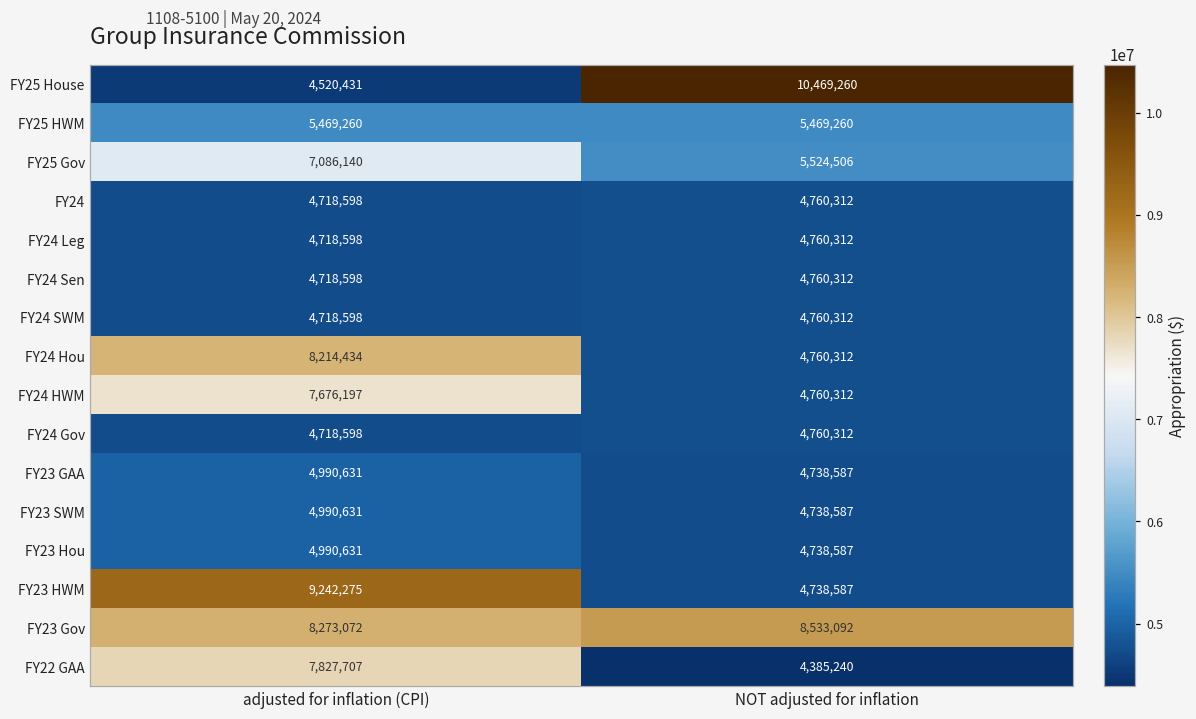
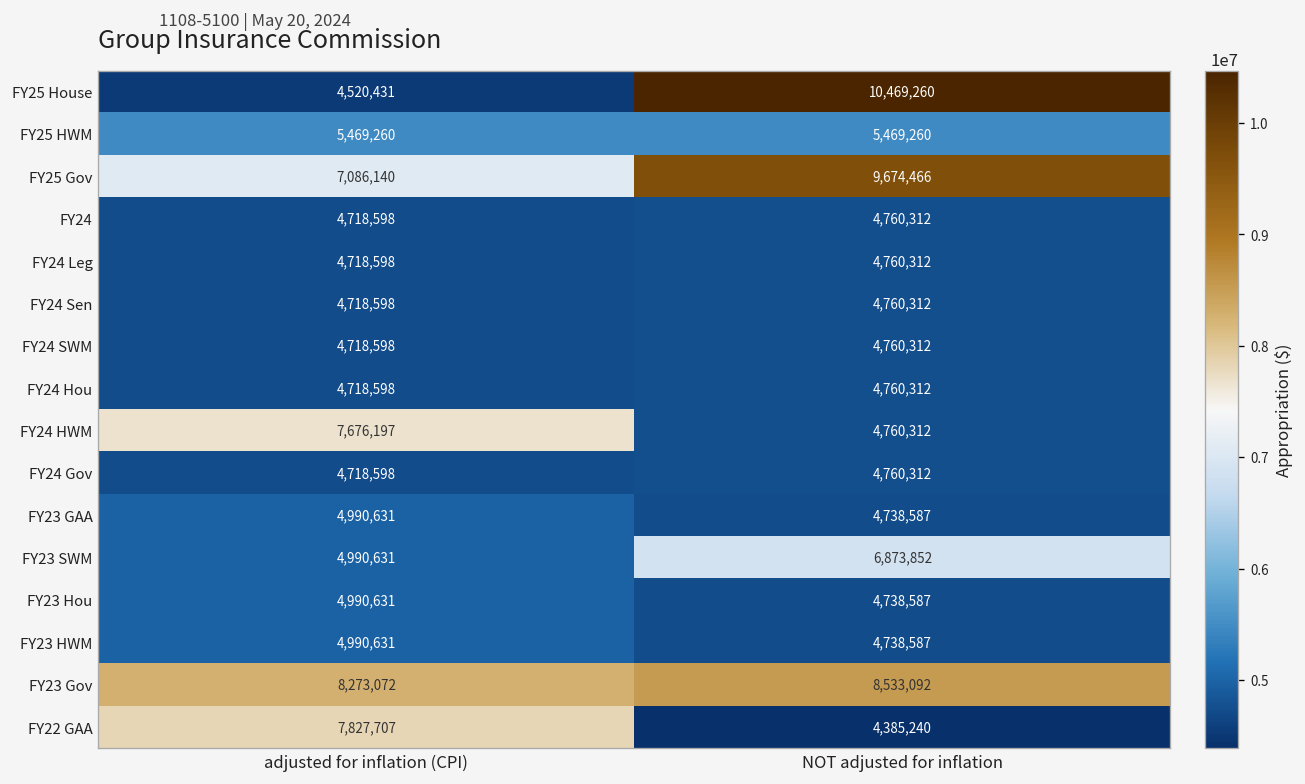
FY25 Gov, NOT adjusted for inflation: 5,524,506 -> 9,674,466
FY24 Hou, adjusted for inflation (CPI): 8,214,434 -> 4,718,598
FY23 SWM, NOT adjusted for inflation: 4,738,587 -> 6,873,852
FY23 HWM, adjusted for inflation (CPI): 9,242,275 -> 4,990,631
